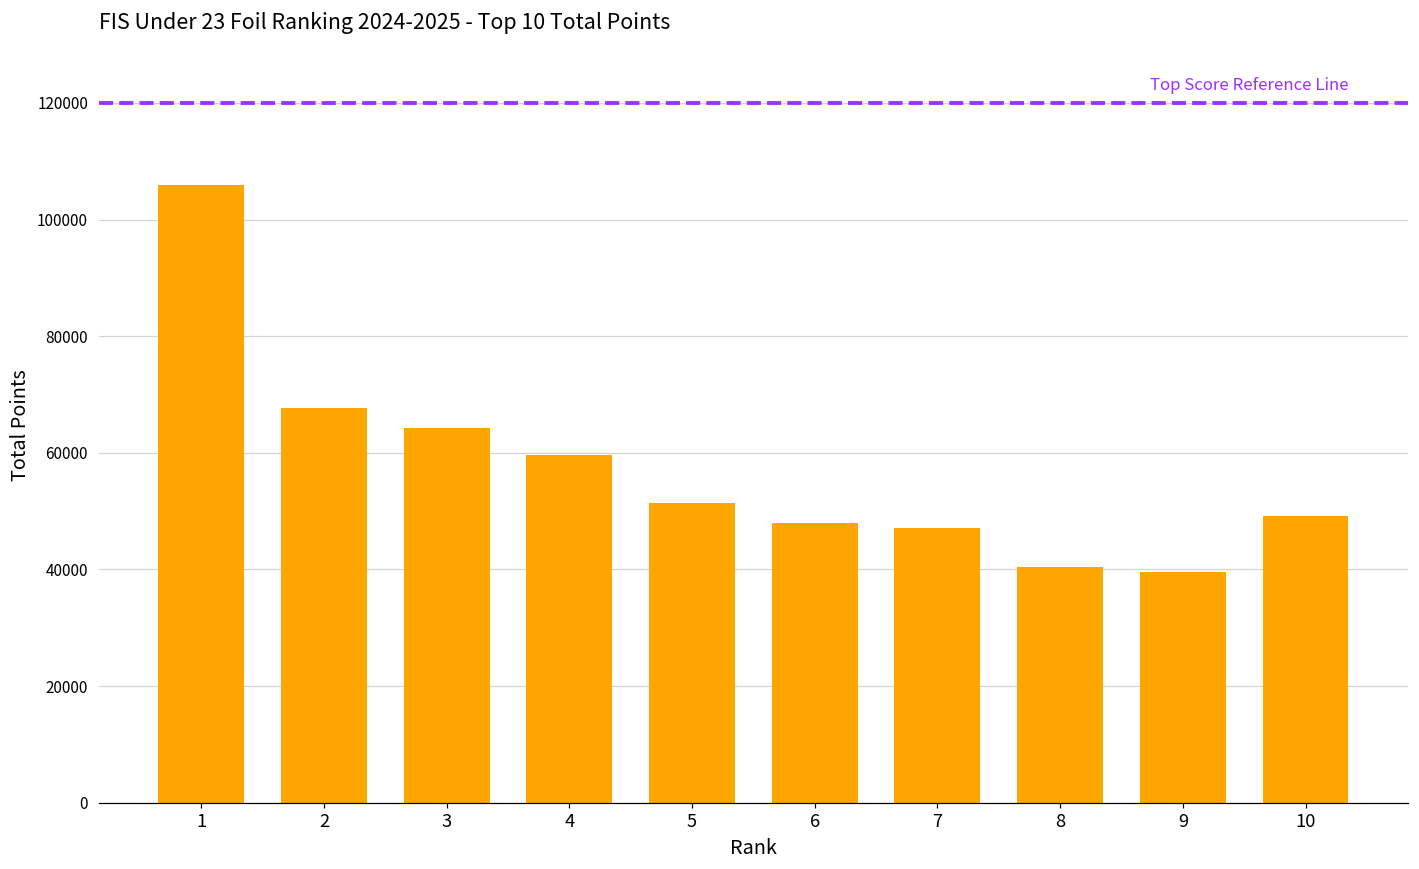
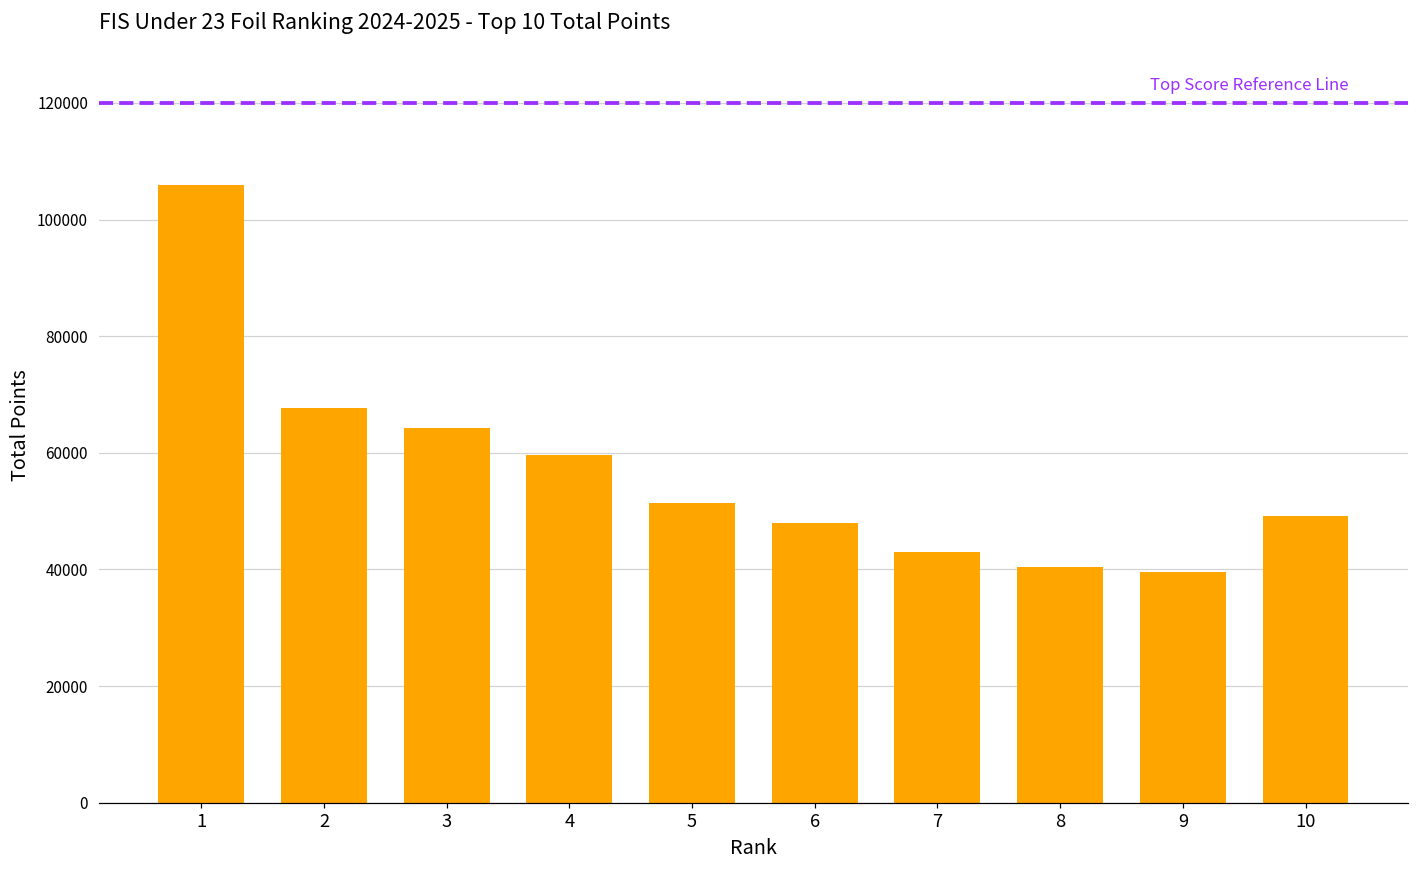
7: 47000 -> 43000
